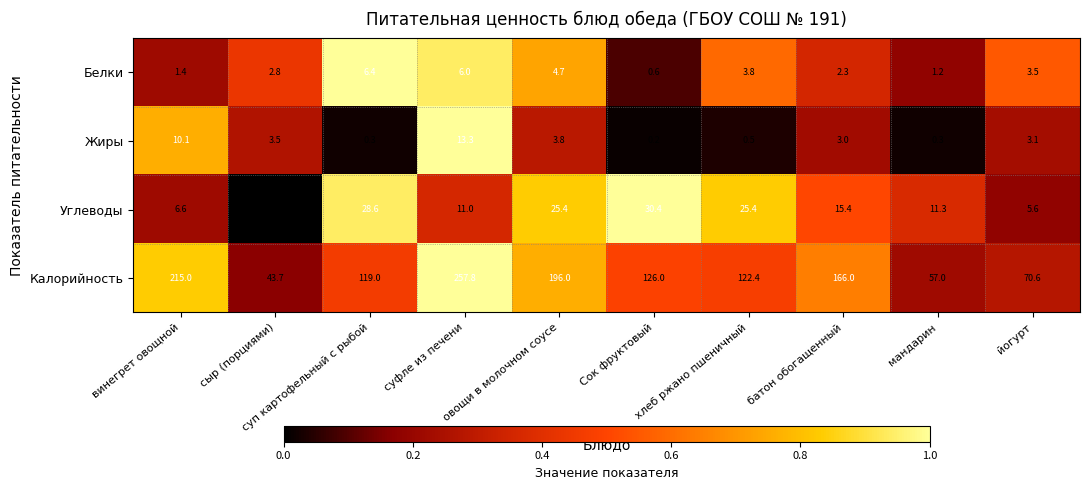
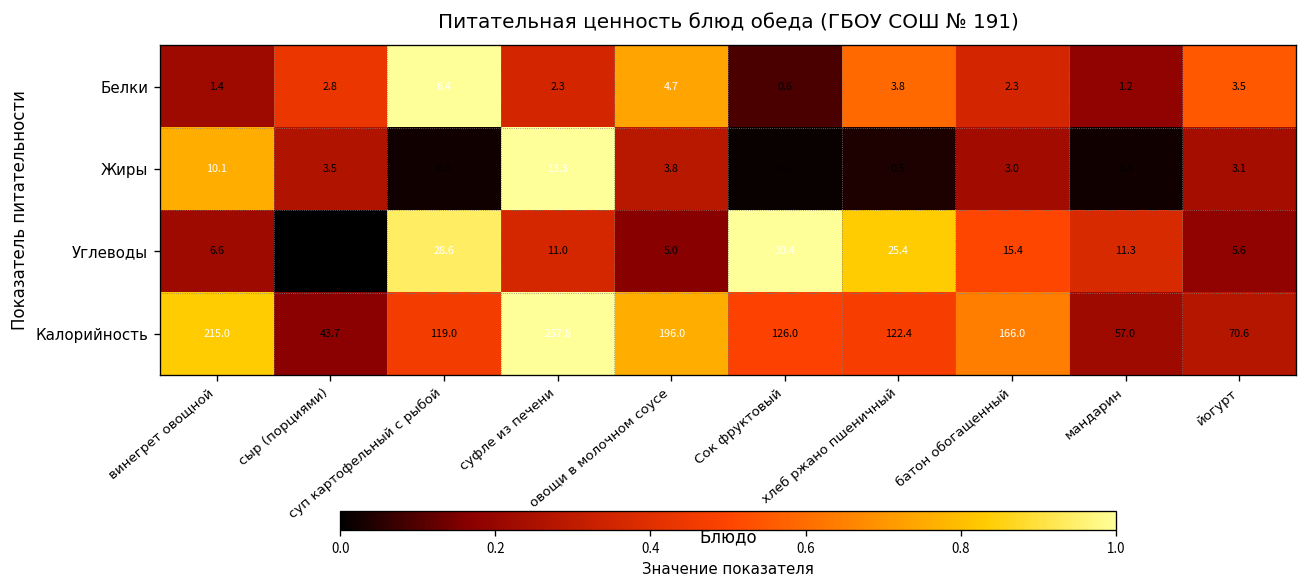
Белки, суфле из печени: 6.0 -> 2.3
Углеводы, овощи в молочном соусе: 25.4 -> 5.0
